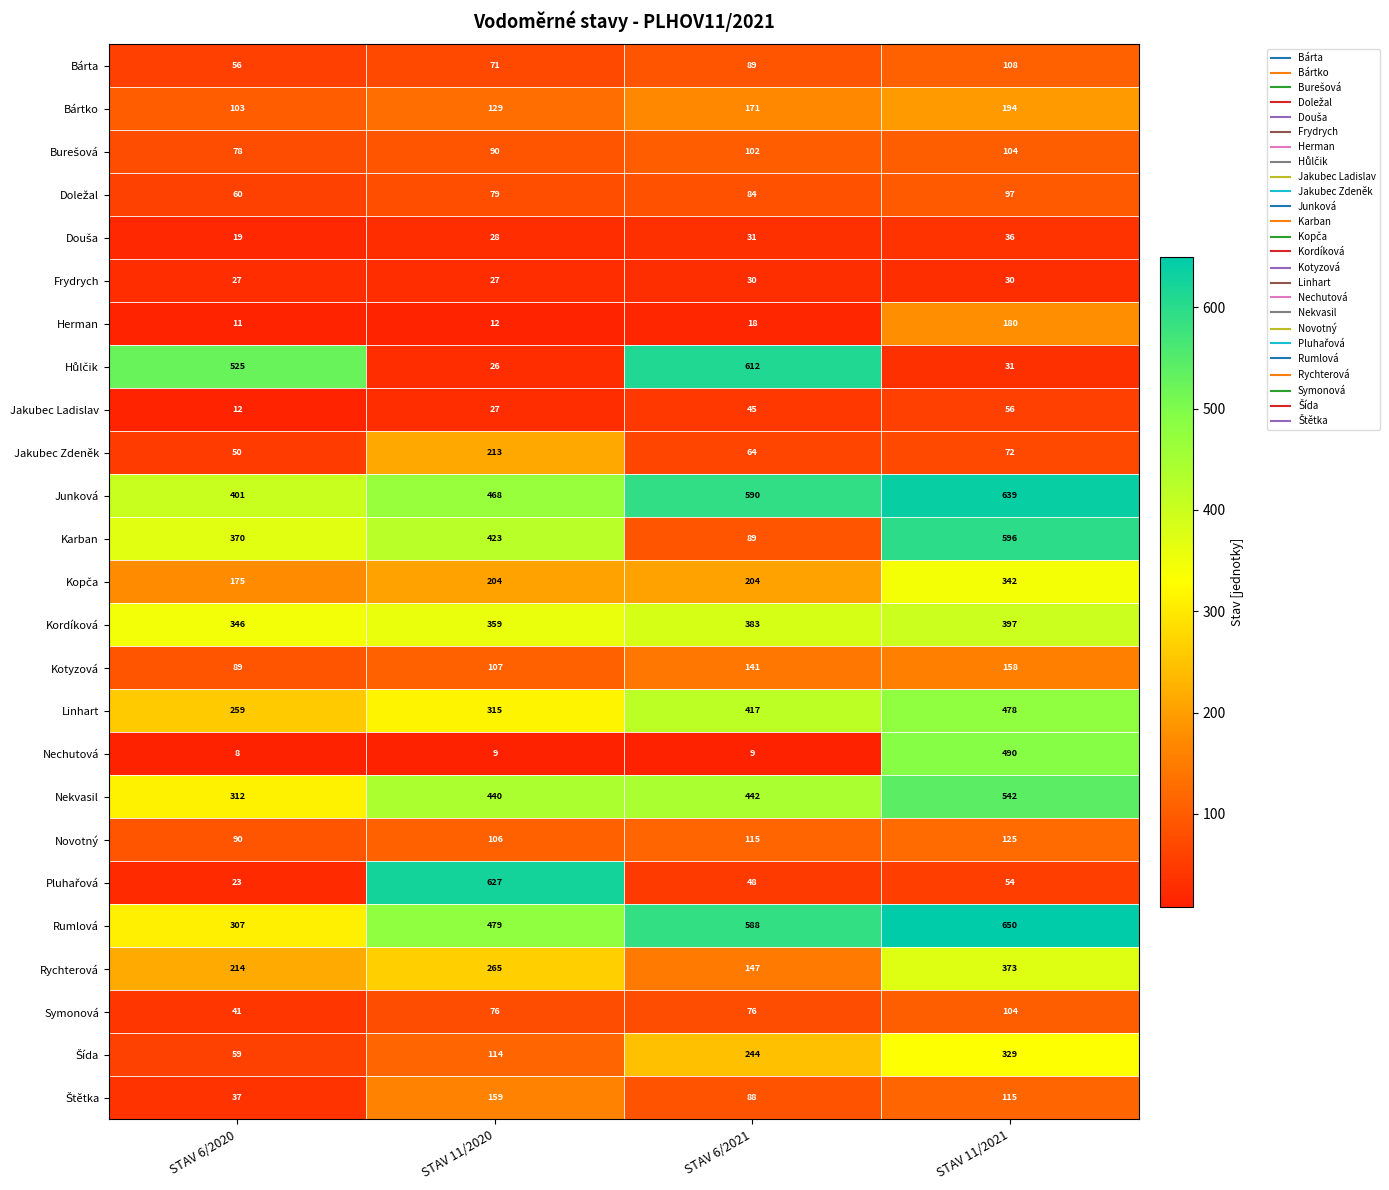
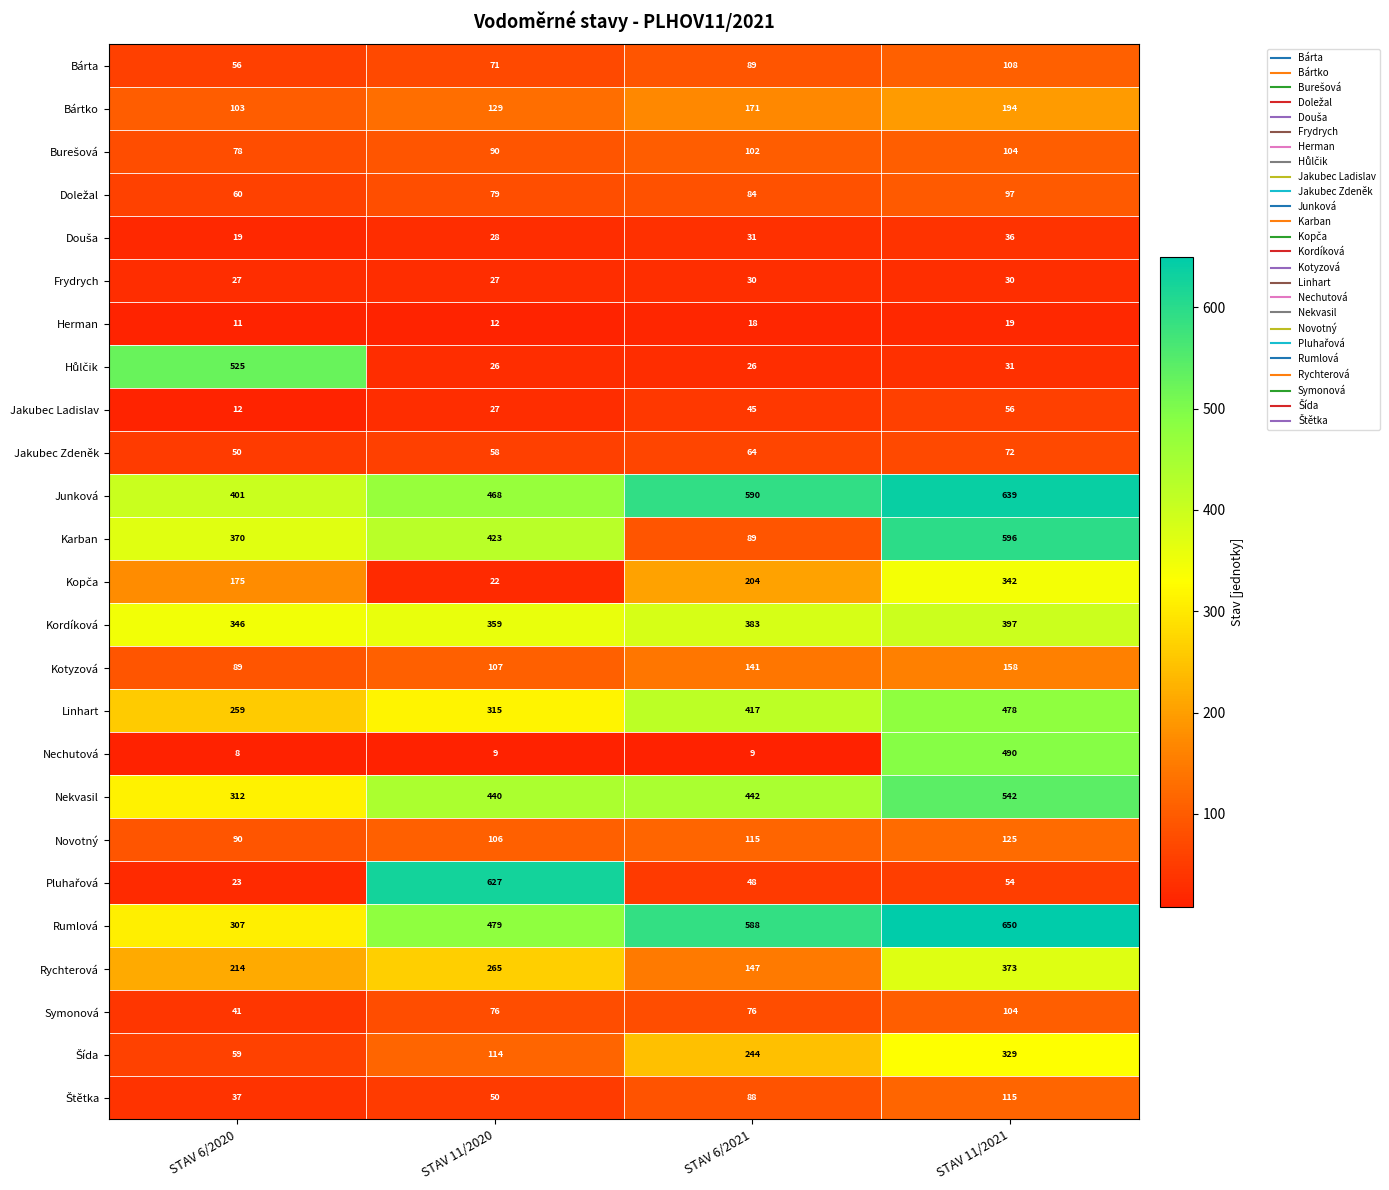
Herman, STAV 11/2021: 180 -> 19
Hůlčik, STAV 6/2021: 612 -> 26
Jakubec Zdeněk, STAV 11/2020: 213 -> 58
Kopča, STAV 11/2020: 204 -> 22
Štětka, STAV 11/2020: 159 -> 50
